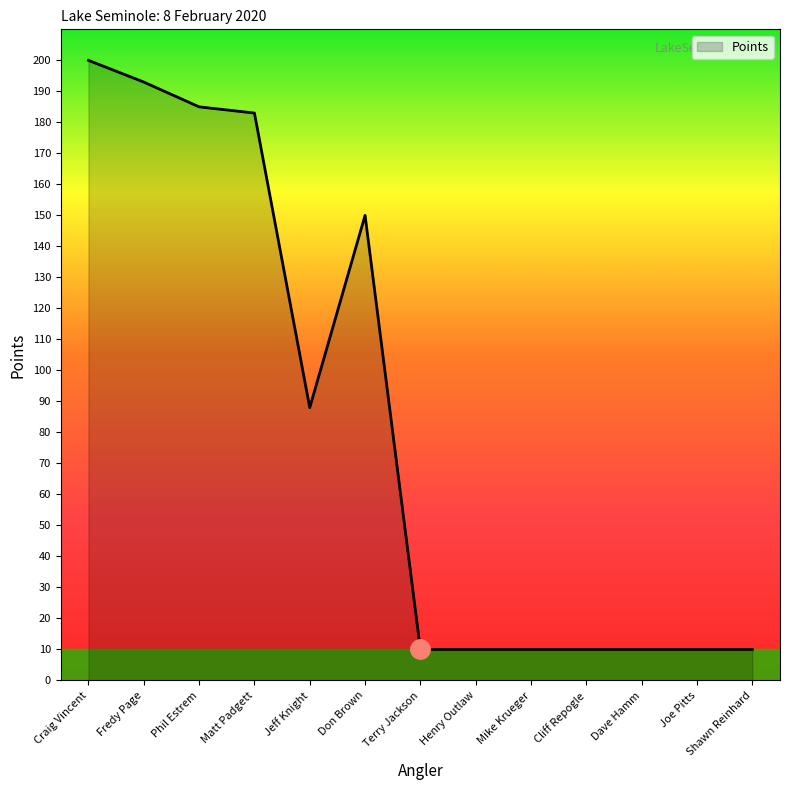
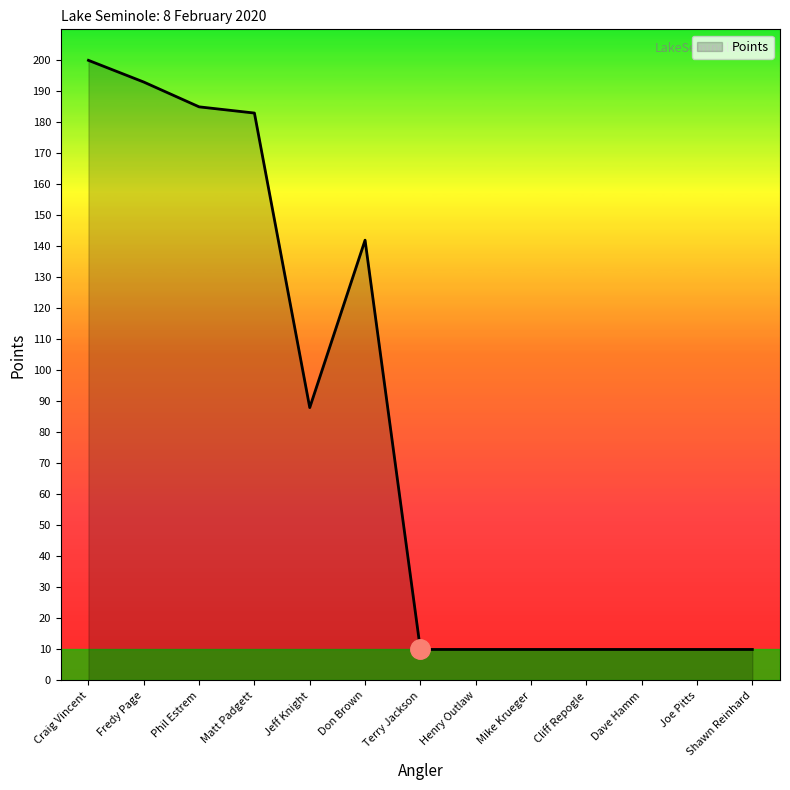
Points, Don Brown: 150 -> 142
